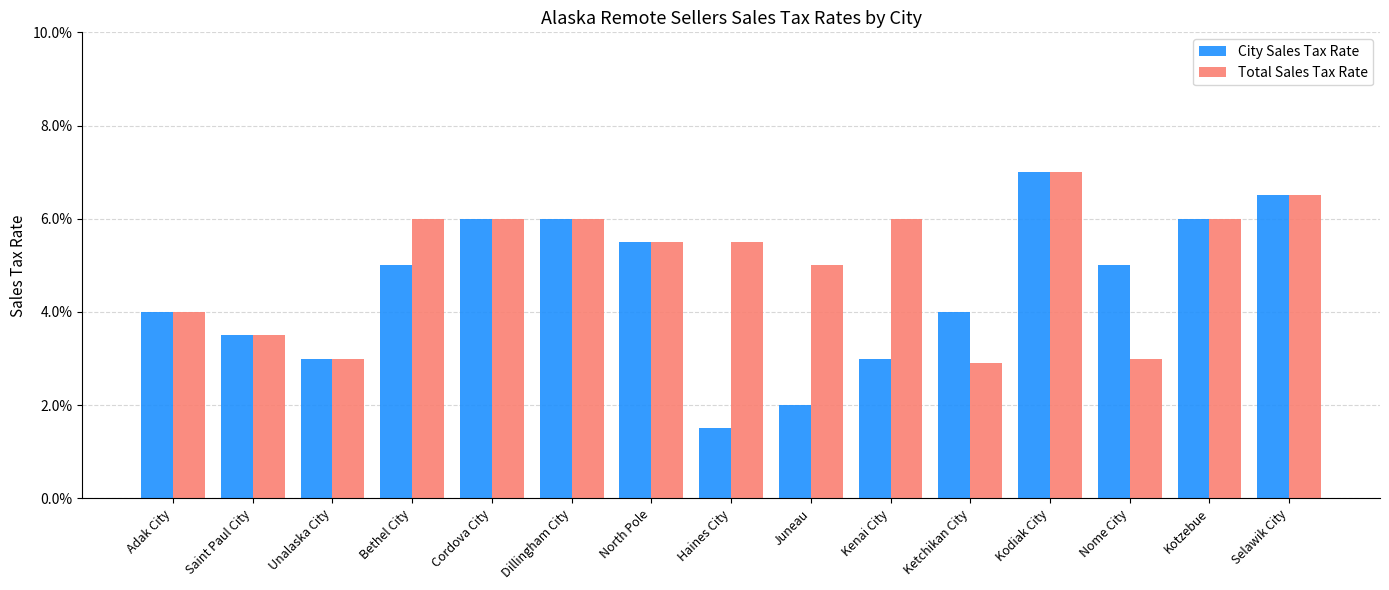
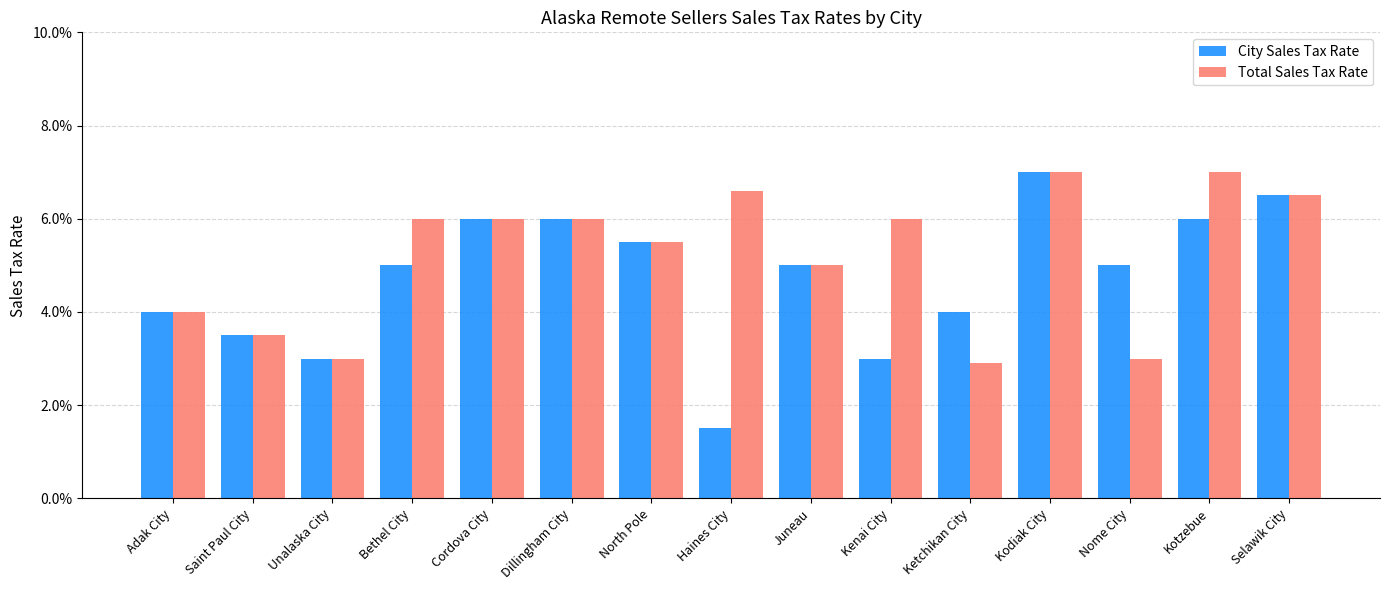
Total Sales Tax Rate, Haines City: 5.5% -> 6.6%
City Sales Tax Rate, Juneau: 2.0% -> 5.0%
Total Sales Tax Rate, Kotzebue: 6.0% -> 7.0%
